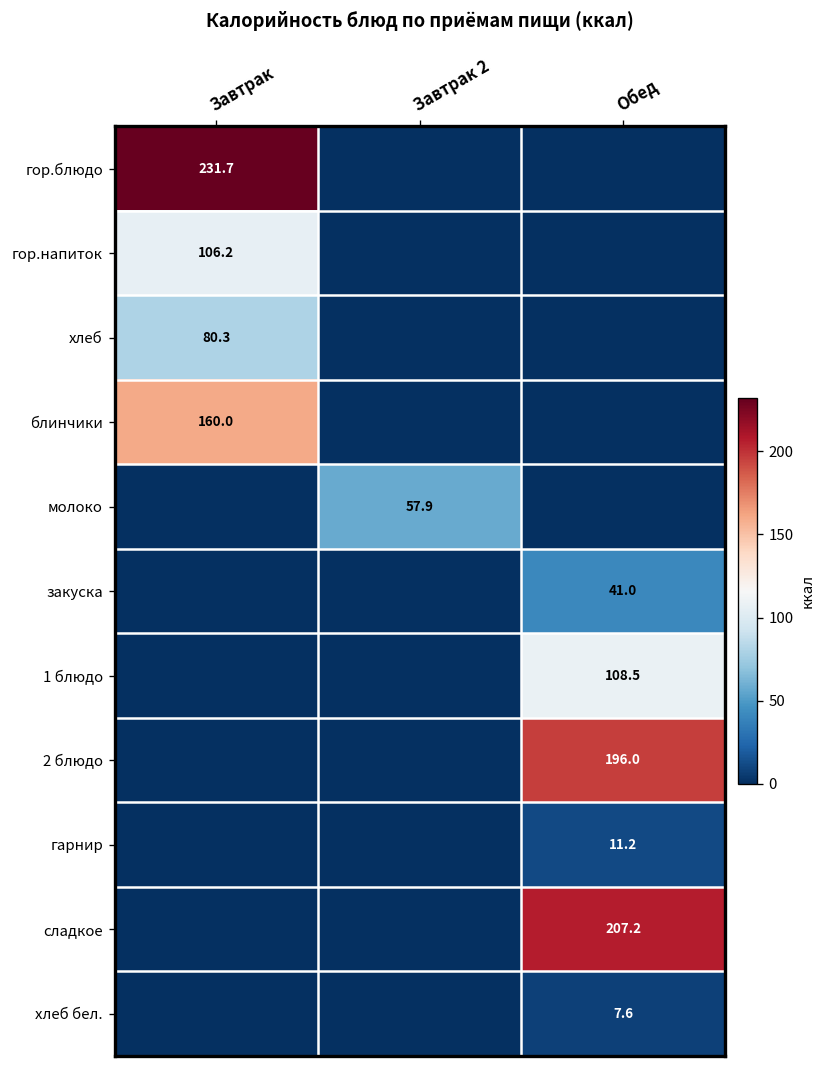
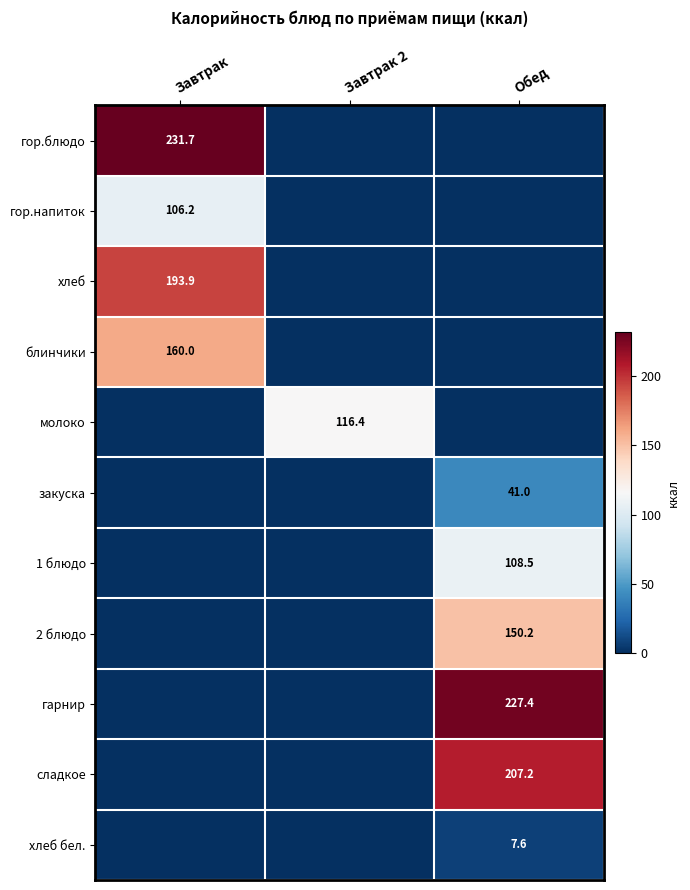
хлеб, Завтрак: 80.3 -> 193.9
молоко, Завтрак 2: 57.9 -> 116.4
2 блюдо, Обед: 196.0 -> 150.2
гарнир, Обед: 11.2 -> 227.4
